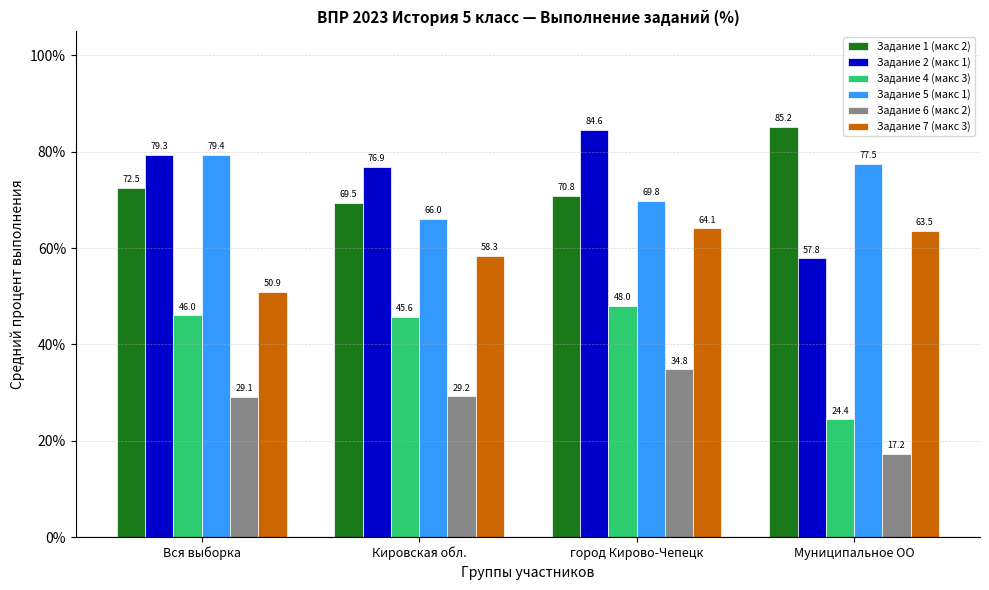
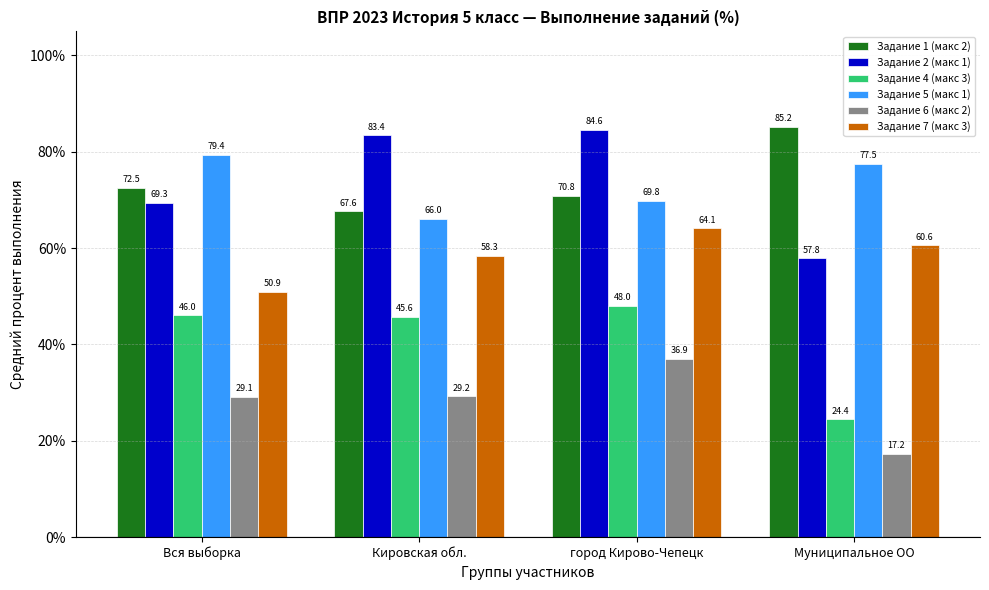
Задание 2 (макс 1), Вся выборка: 79.3 -> 69.3
Задание 1 (макс 2), Кировская обл.: 69.5 -> 67.6
Задание 2 (макс 1), Кировская обл.: 76.9 -> 83.4
Задание 6 (макс 2), город Кирово-Чепецк: 34.8 -> 36.9
Задание 7 (макс 3), Муниципальное ОО: 63.5 -> 60.6
